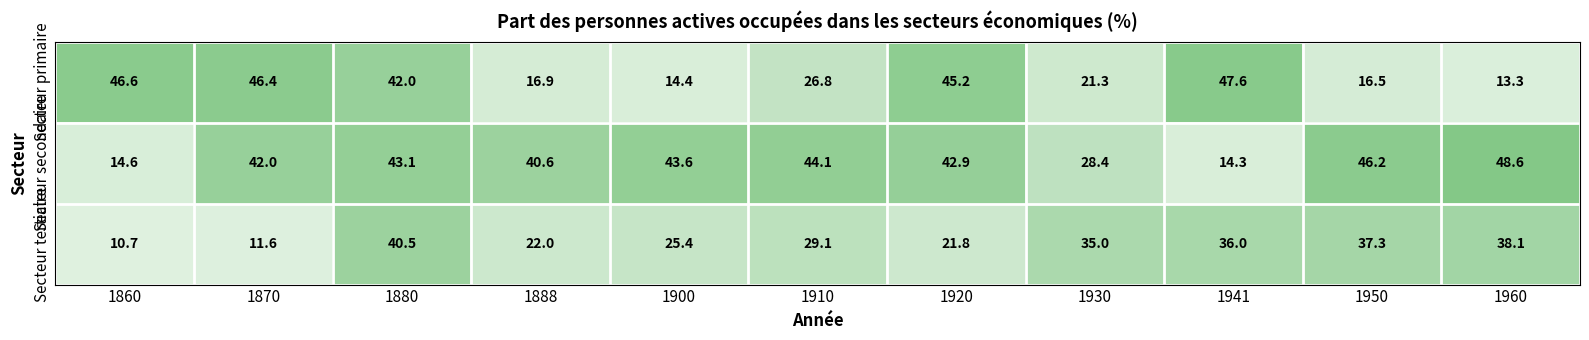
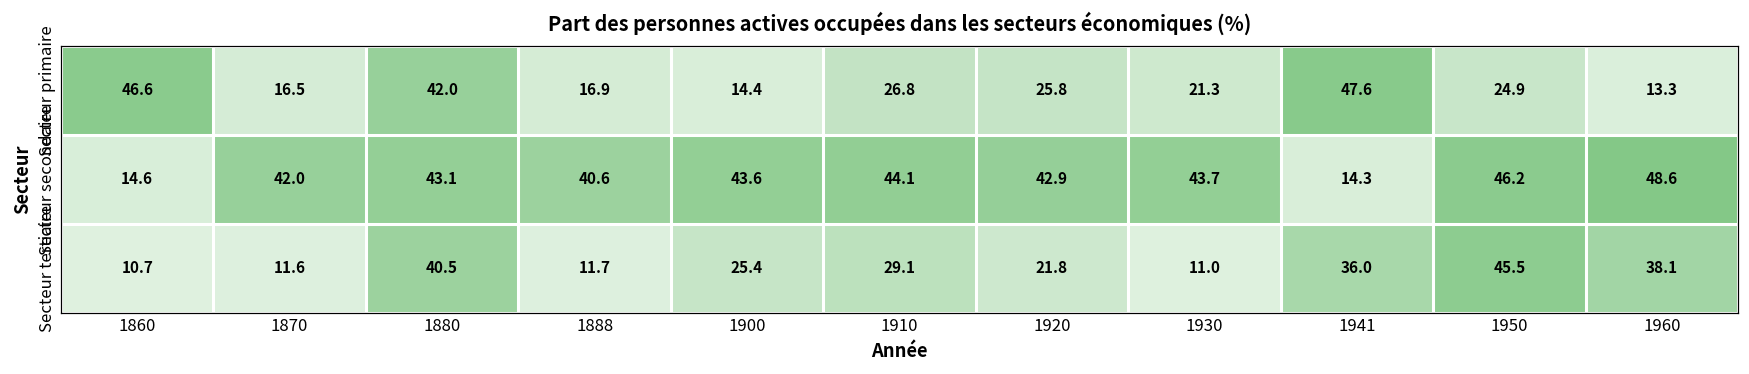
Secteur primaire, 1870: 46.4 -> 16.5
Secteur primaire, 1920: 45.2 -> 25.8
Secteur primaire, 1950: 16.5 -> 24.9
Secteur secondaire, 1930: 28.4 -> 43.7
Secteur tertiaire, 1888: 22.0 -> 11.7
Secteur tertiaire, 1930: 35.0 -> 11.0
Secteur tertiaire, 1950: 37.3 -> 45.5
